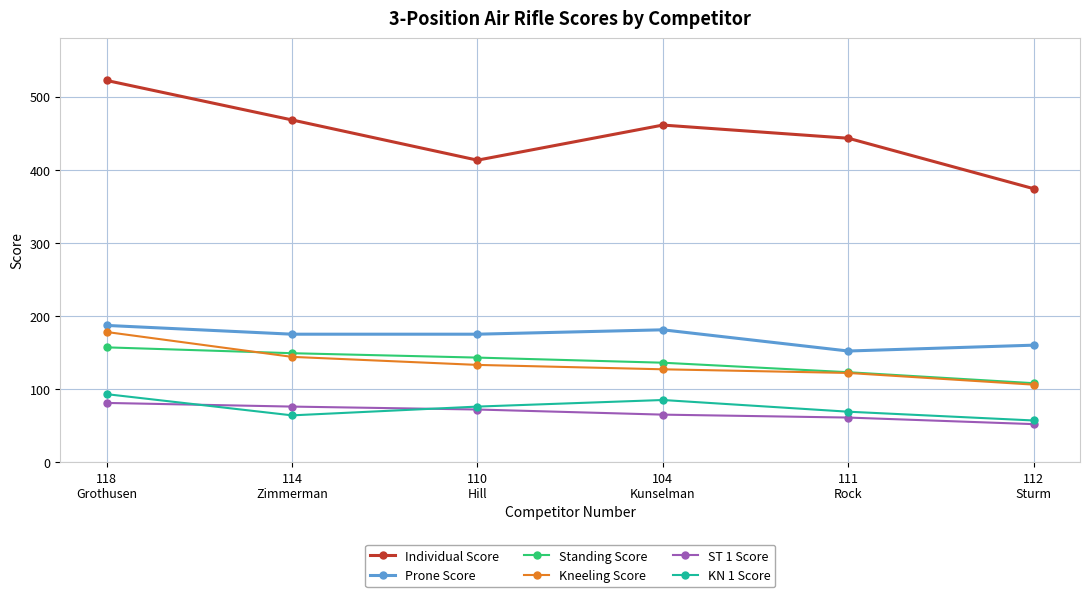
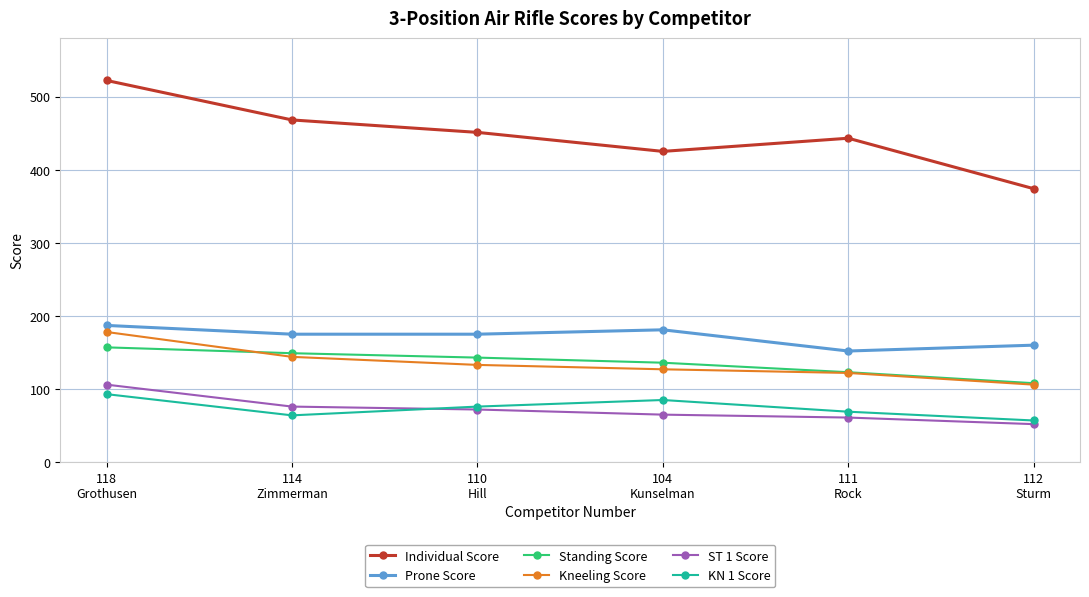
ST 1 Score, 118 Grothusen: 80 -> 110
Individual Score, 110 Hill: 410 -> 450
Individual Score, 104 Kunselman: 460 -> 430
